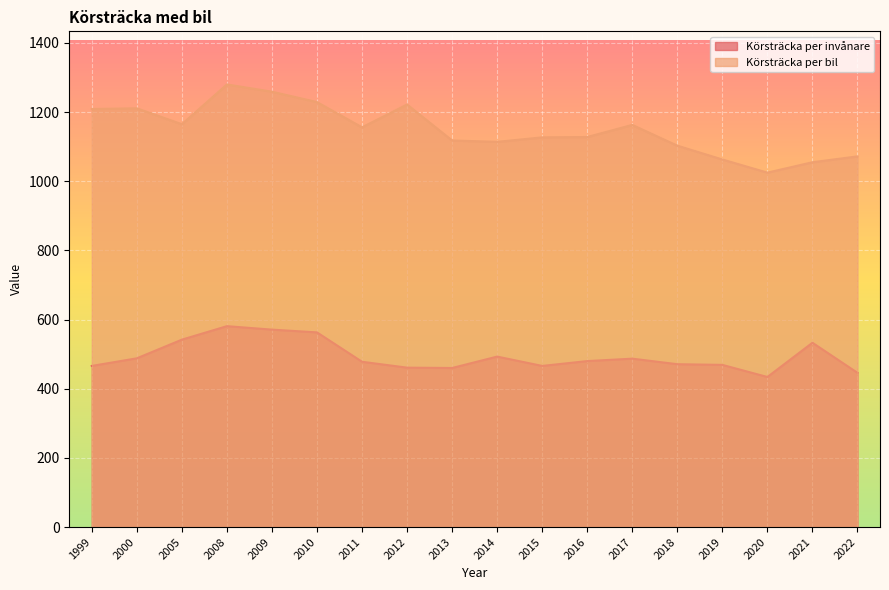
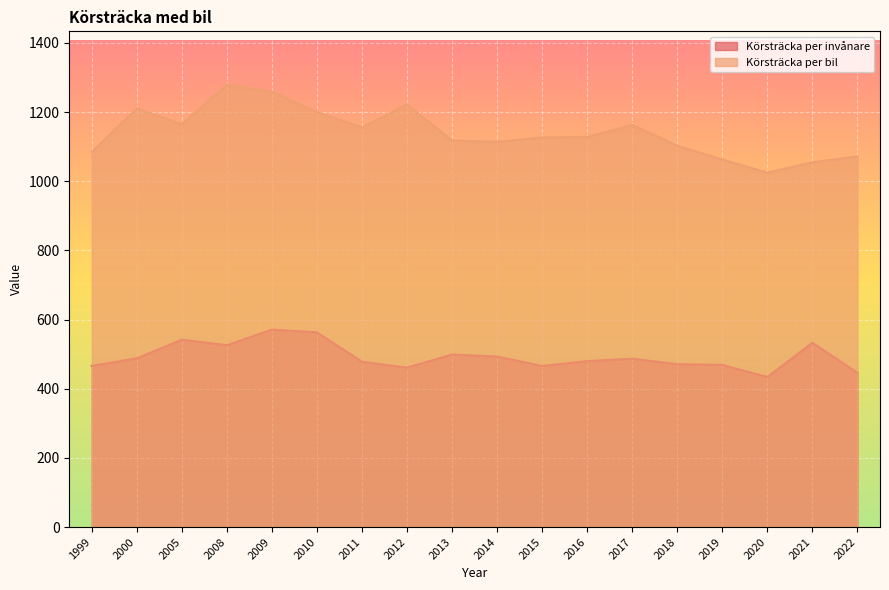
Körsträcka per bil, 1999: 1210 -> 1090
Körsträcka per invånare, 2008: 580 -> 530
Körsträcka per bil, 2010: 1230 -> 1200
Körsträcka per invånare, 2013: 460 -> 500
